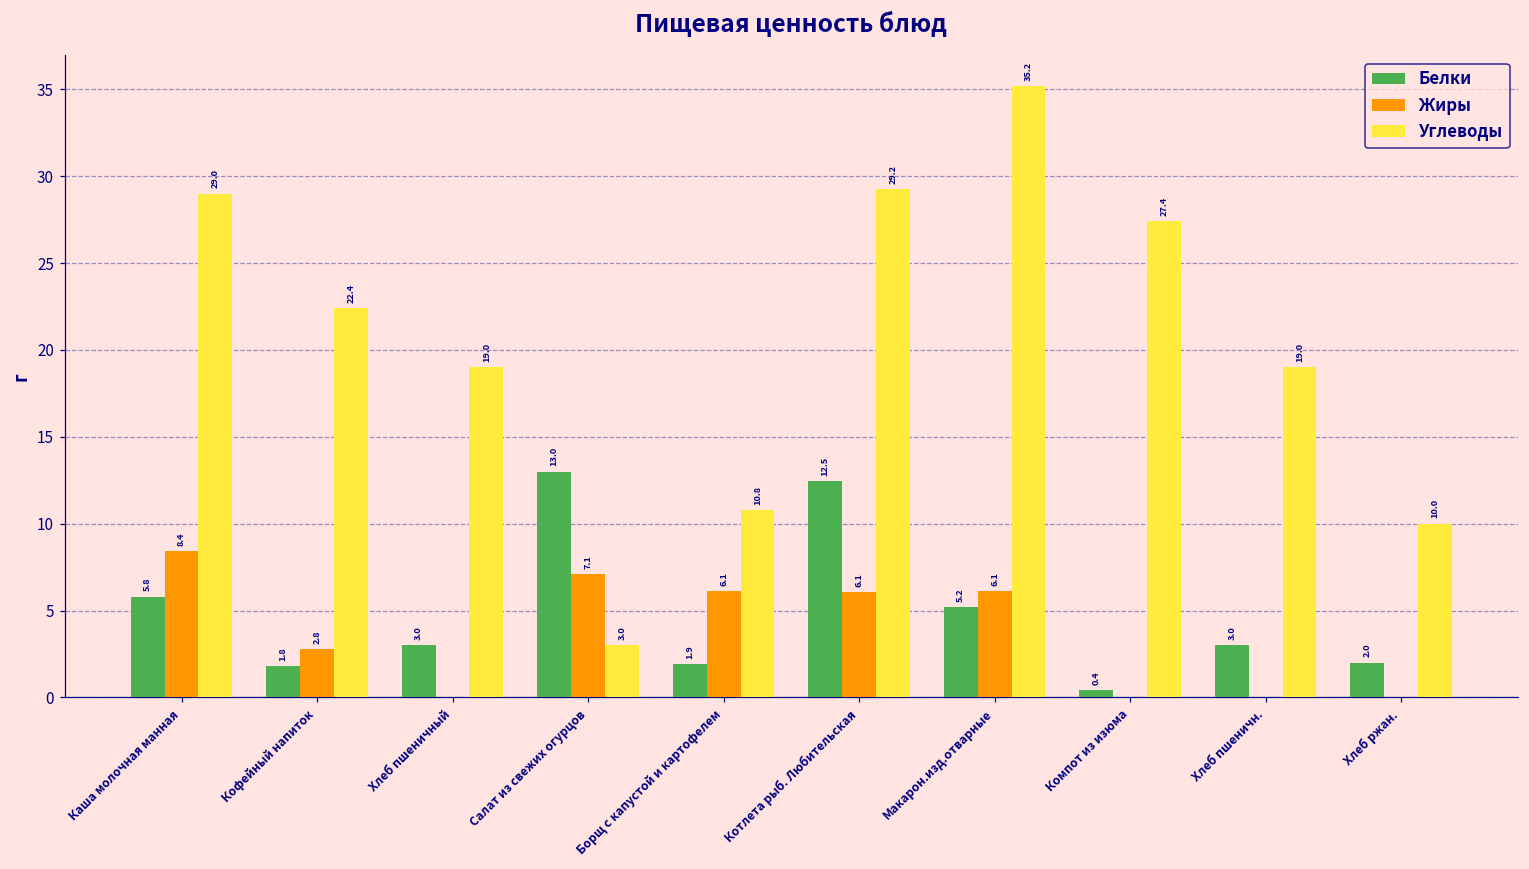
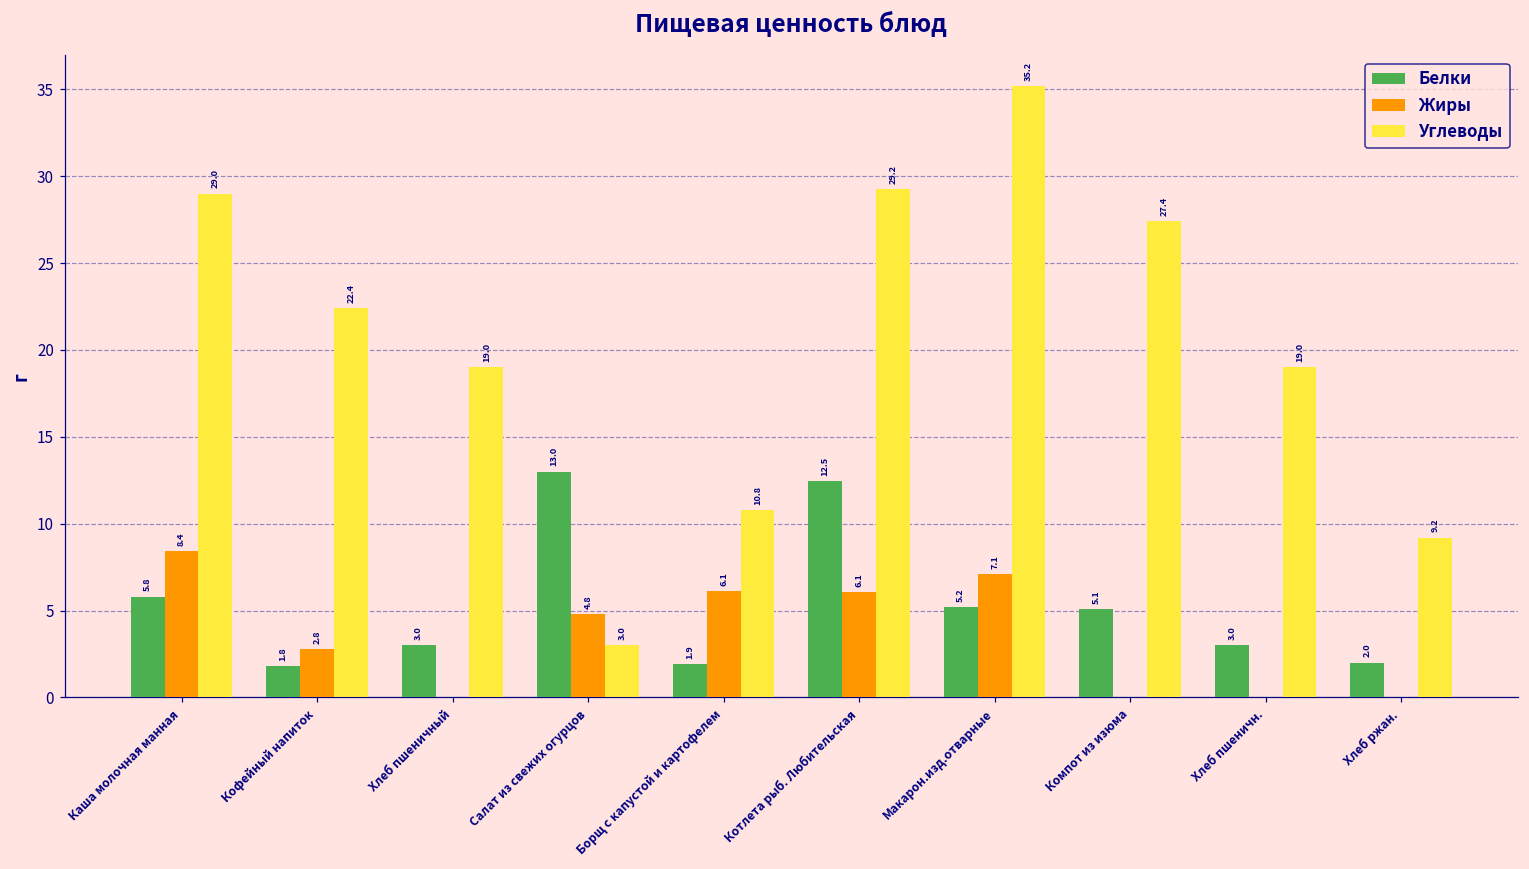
Жиры, Салат из свежих огурцов: 7.1 -> 4.8
Жиры, Макарон.изд.отварные: 6.1 -> 7.1
Белки, Компот из изюма: 0.4 -> 5.1
Углеводы, Хлеб ржан.: 10.0 -> 9.2
